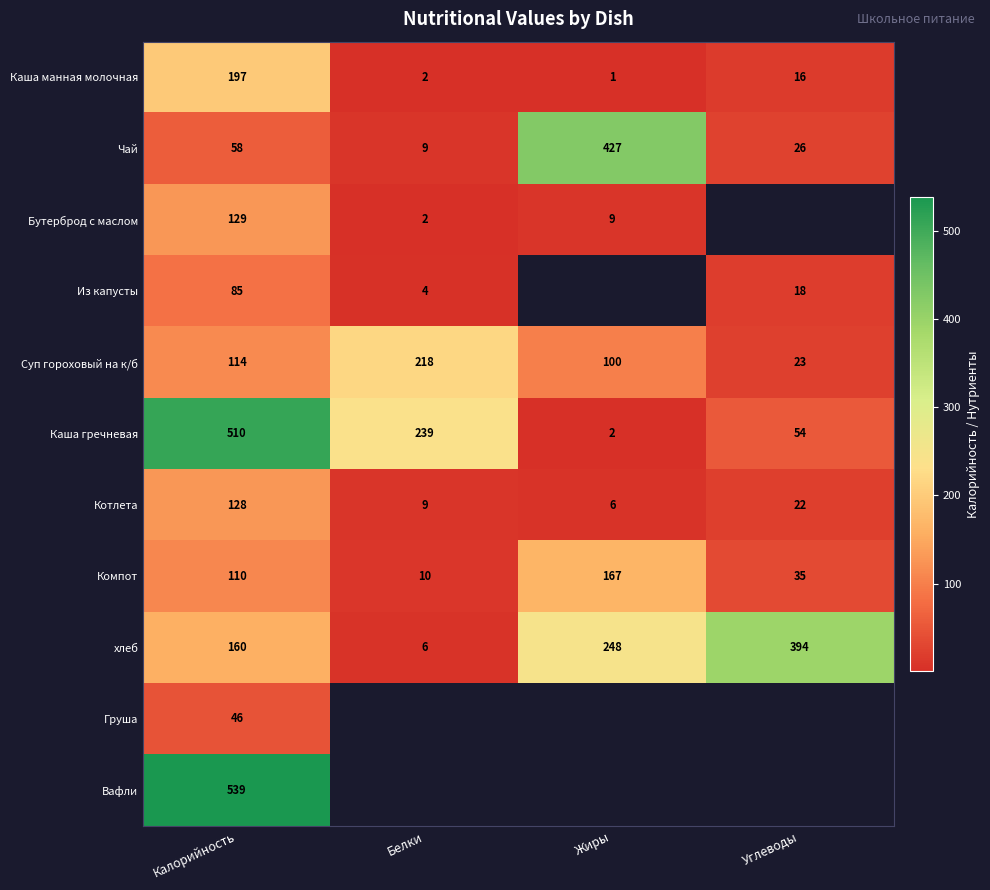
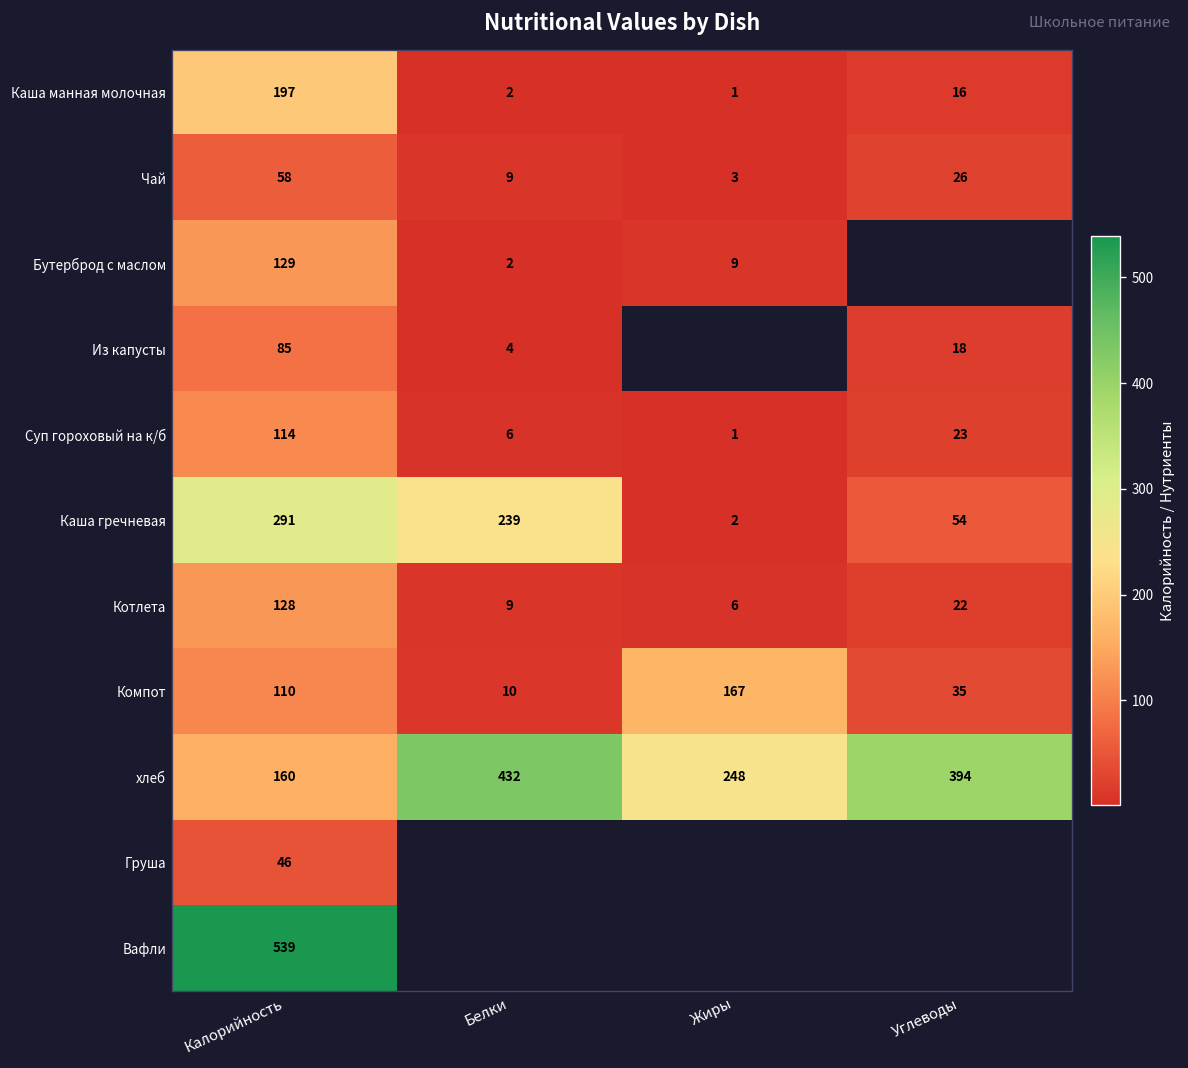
Чай, Жиры: 427 -> 3
Суп гороховый на к/б, Белки: 218 -> 6
Суп гороховый на к/б, Жиры: 100 -> 1
Каша гречневая, Калорийность: 510 -> 291
хлеб, Белки: 6 -> 432
